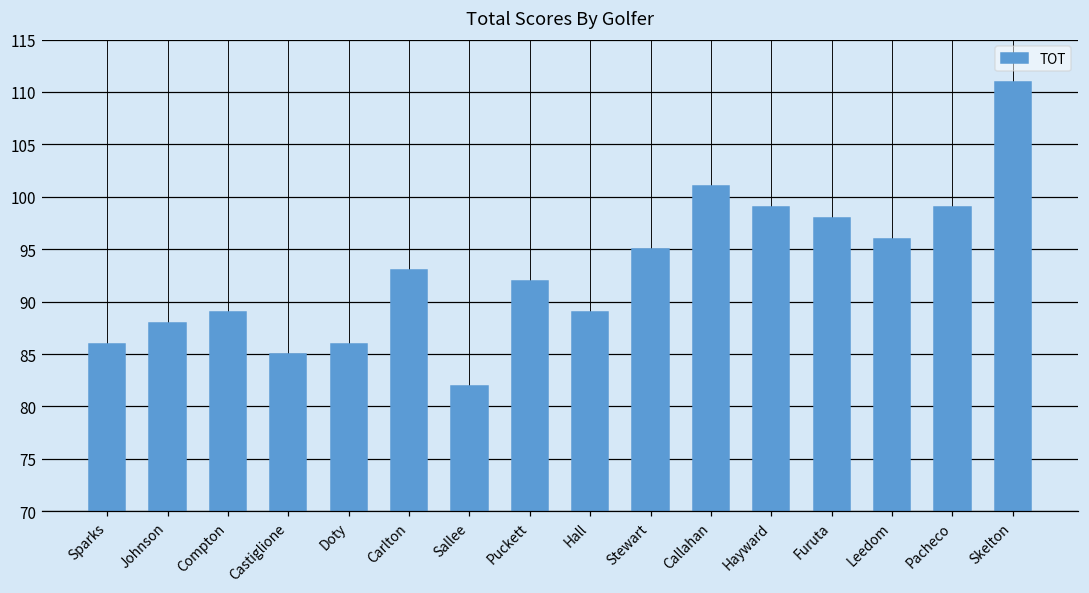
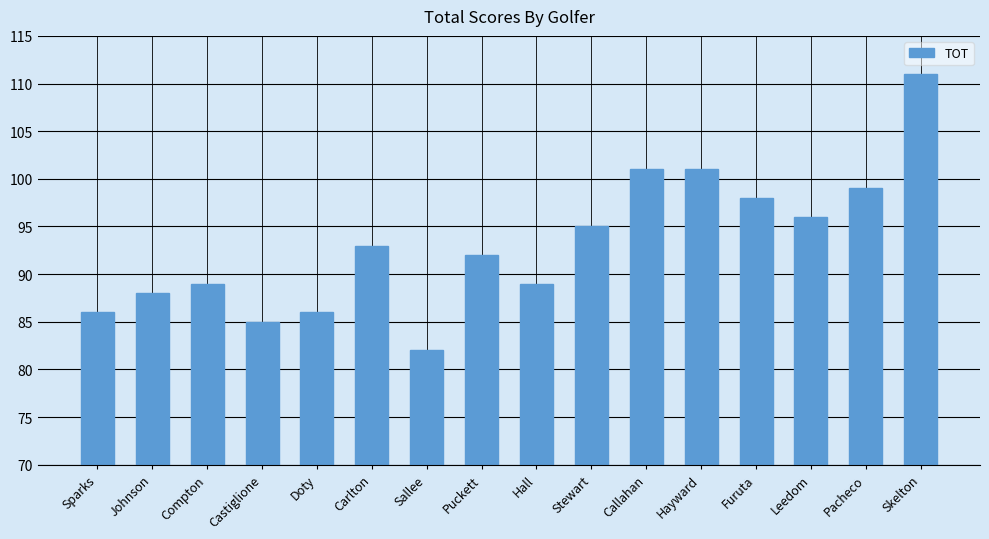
Hayward: 99 -> 101
